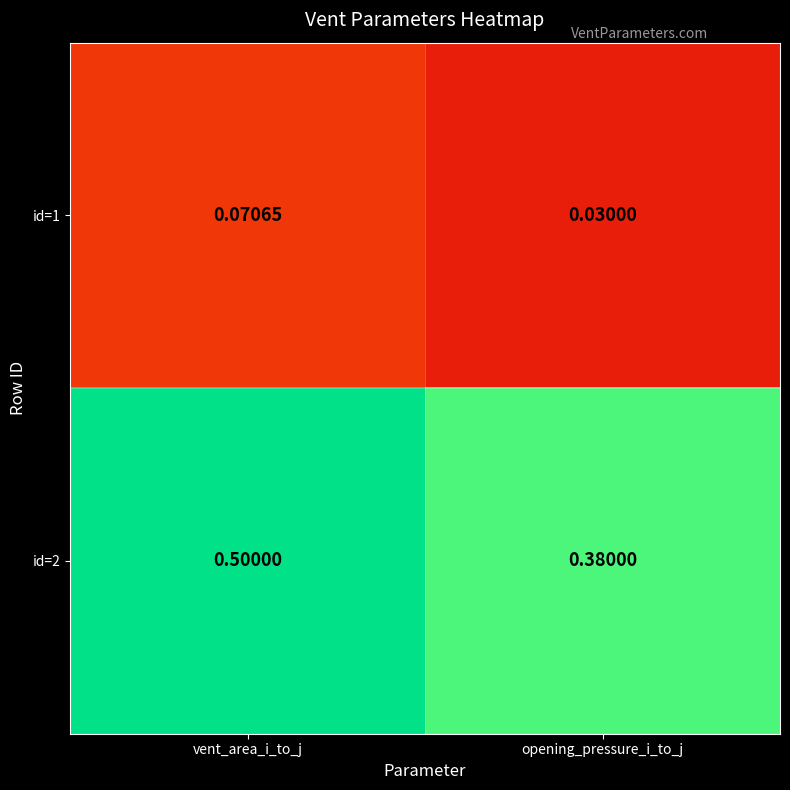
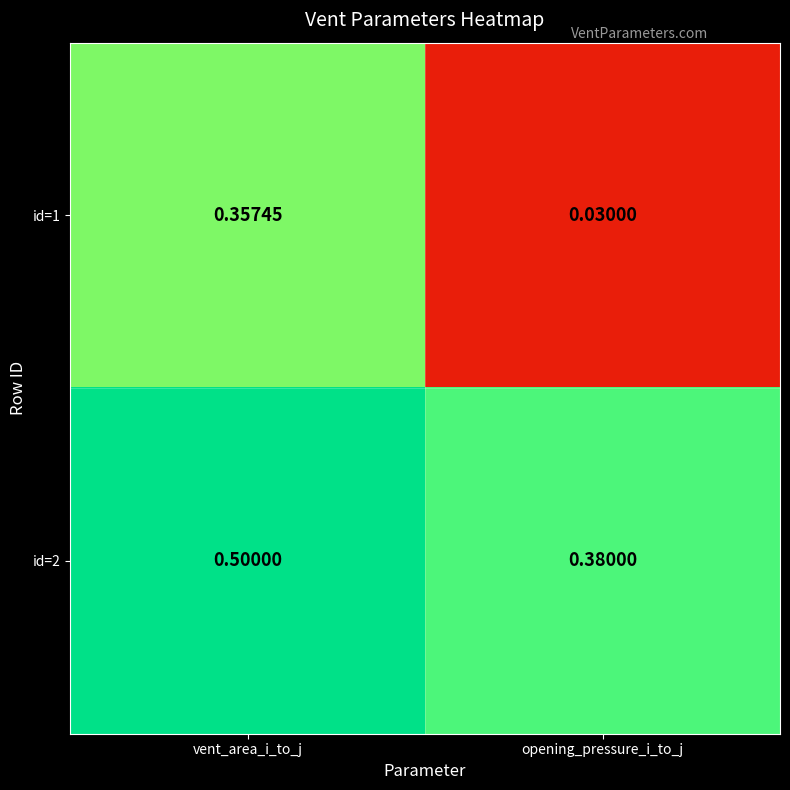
id=1, vent_area_i_to_j: 0.07065 -> 0.35745
